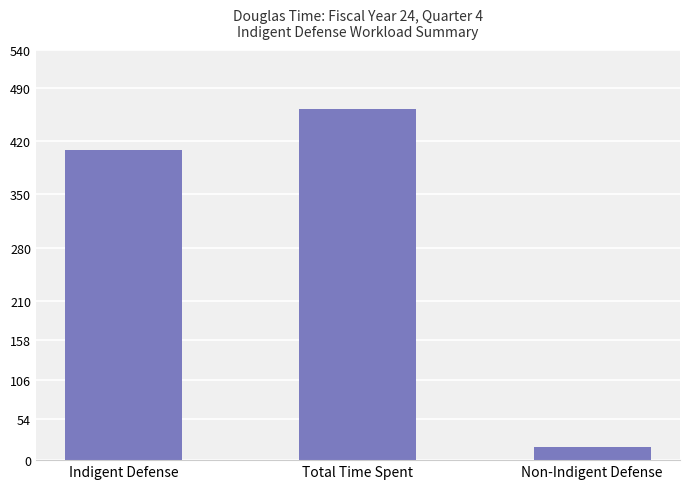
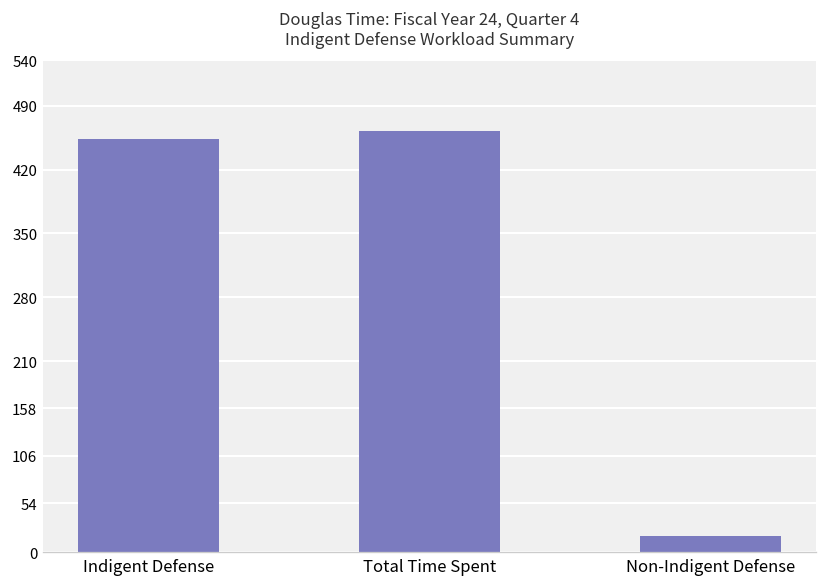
Indigent Defense: 410 -> 450
